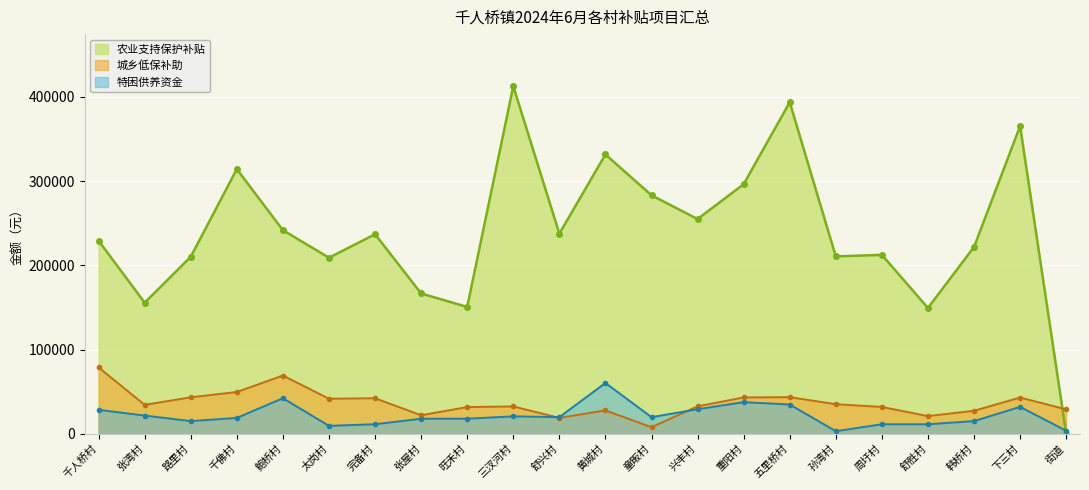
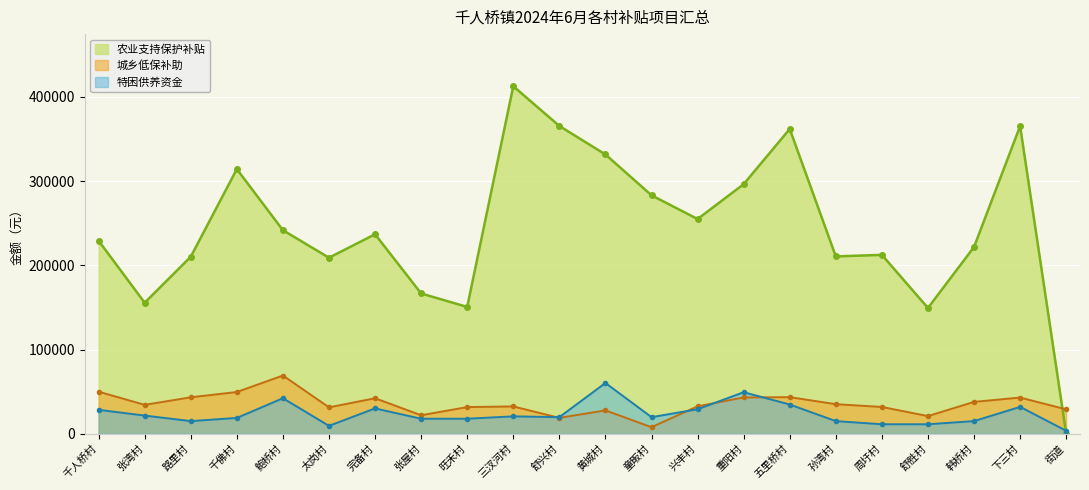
城乡低保补助, 千人桥村: 80000 -> 50000
城乡低保补助, 太岗村: 40000 -> 30000
特困供养资金, 完备村: 10000 -> 30000
农业支持保护补贴, 舒兴村: 240000 -> 370000
特困供养资金, 重阳村: 40000 -> 50000
农业支持保护补贴, 五里桥村: 390000 -> 360000
特困供养资金, 孙湾村: 0 -> 20000
城乡低保补助, 韩桥村: 30000 -> 40000
